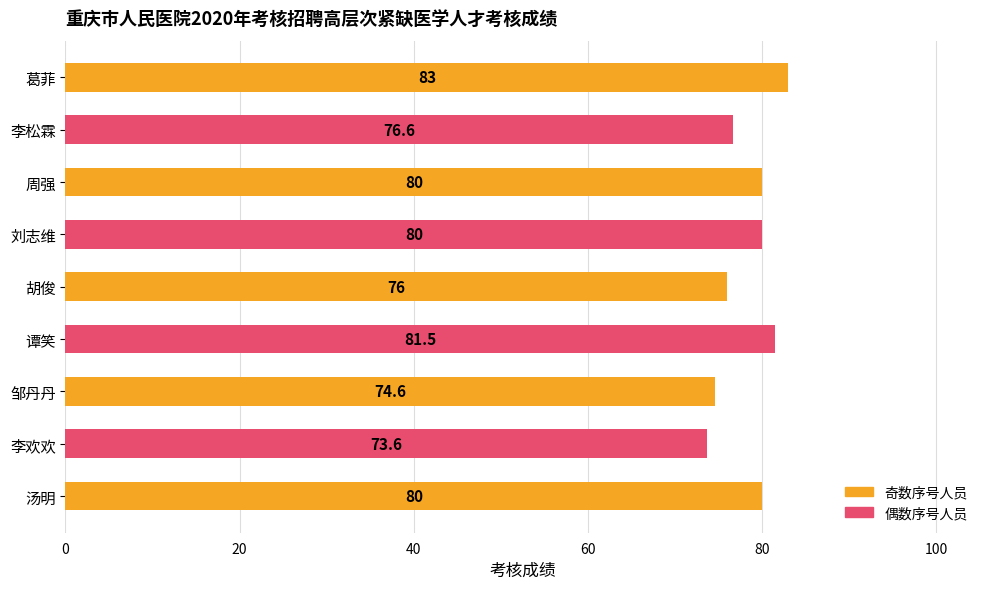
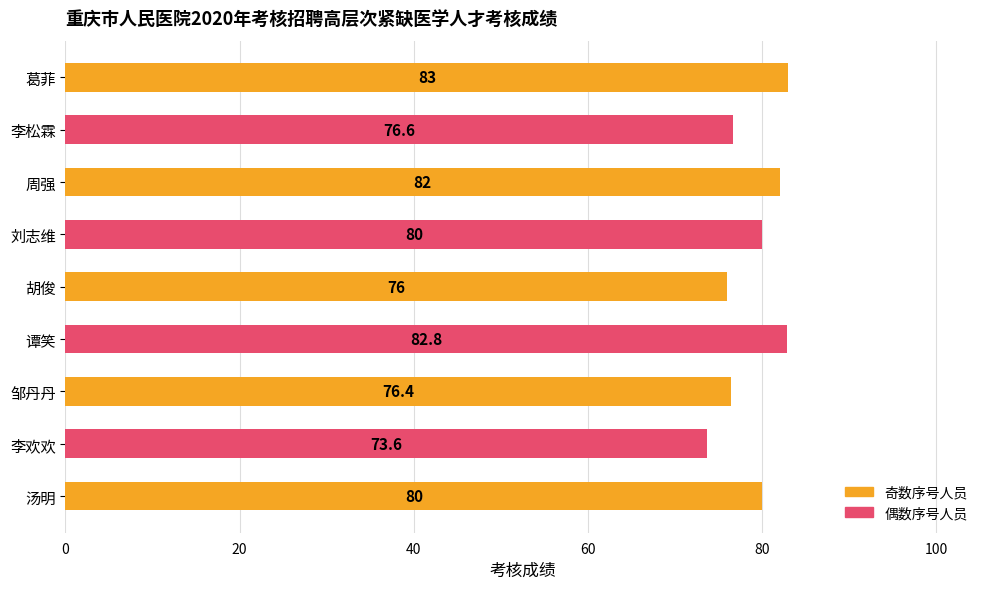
周强: 80 -> 82
谭笑: 81.5 -> 82.8
邹丹丹: 74.6 -> 76.4
